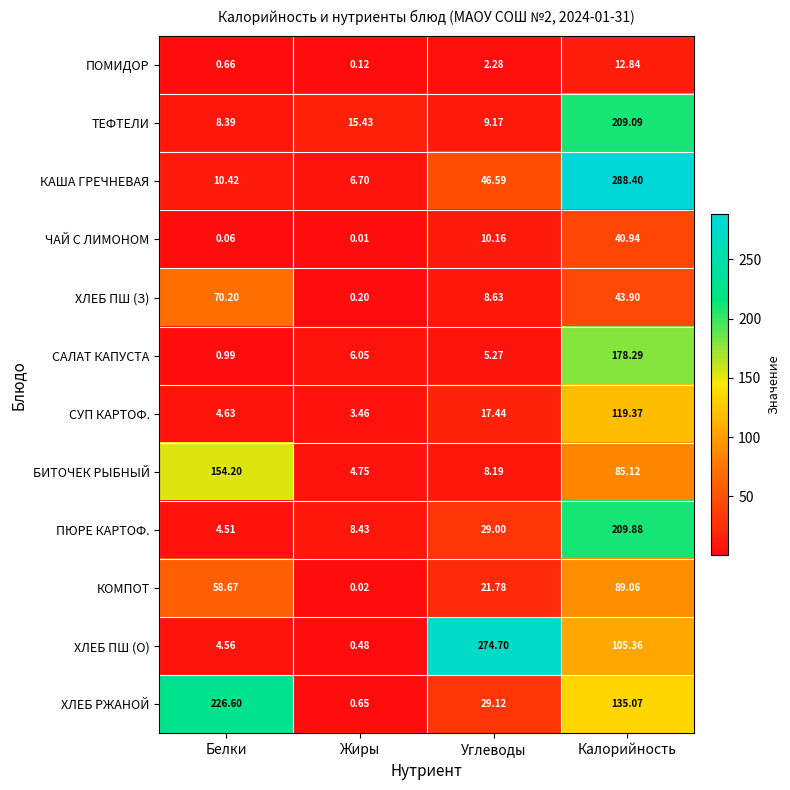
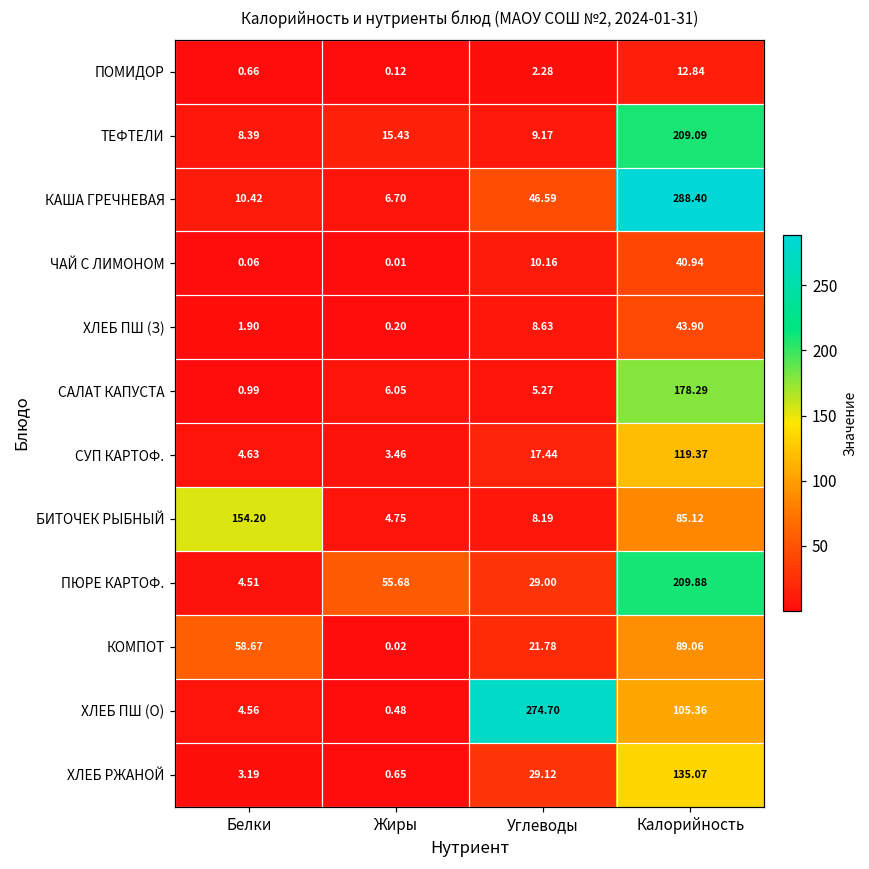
ХЛЕБ ПШ (З), Белки: 70.20 -> 1.90
ПЮРЕ КАРТОФ., Жиры: 8.43 -> 55.68
ХЛЕБ РЖАНОЙ, Белки: 226.60 -> 3.19
